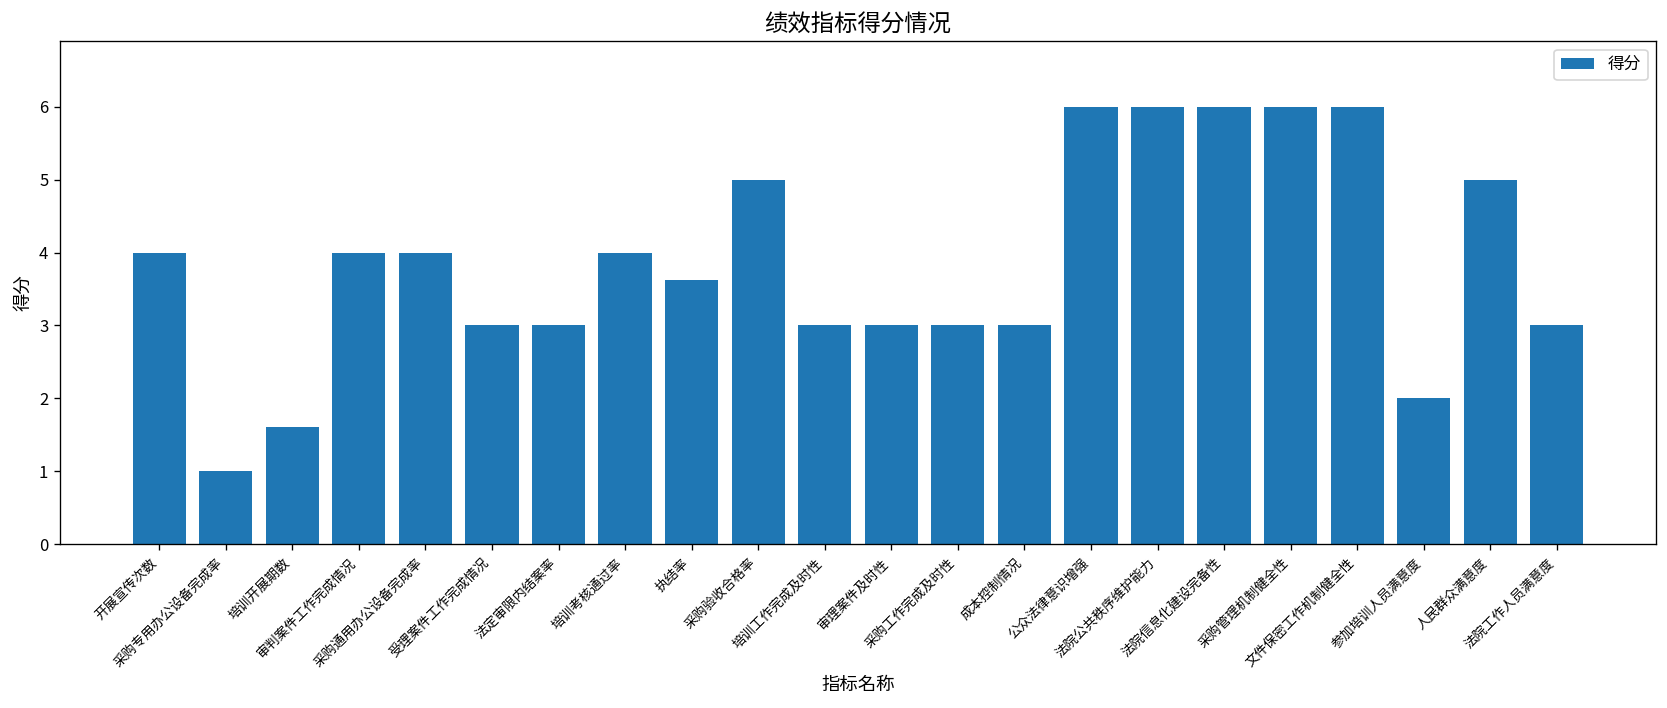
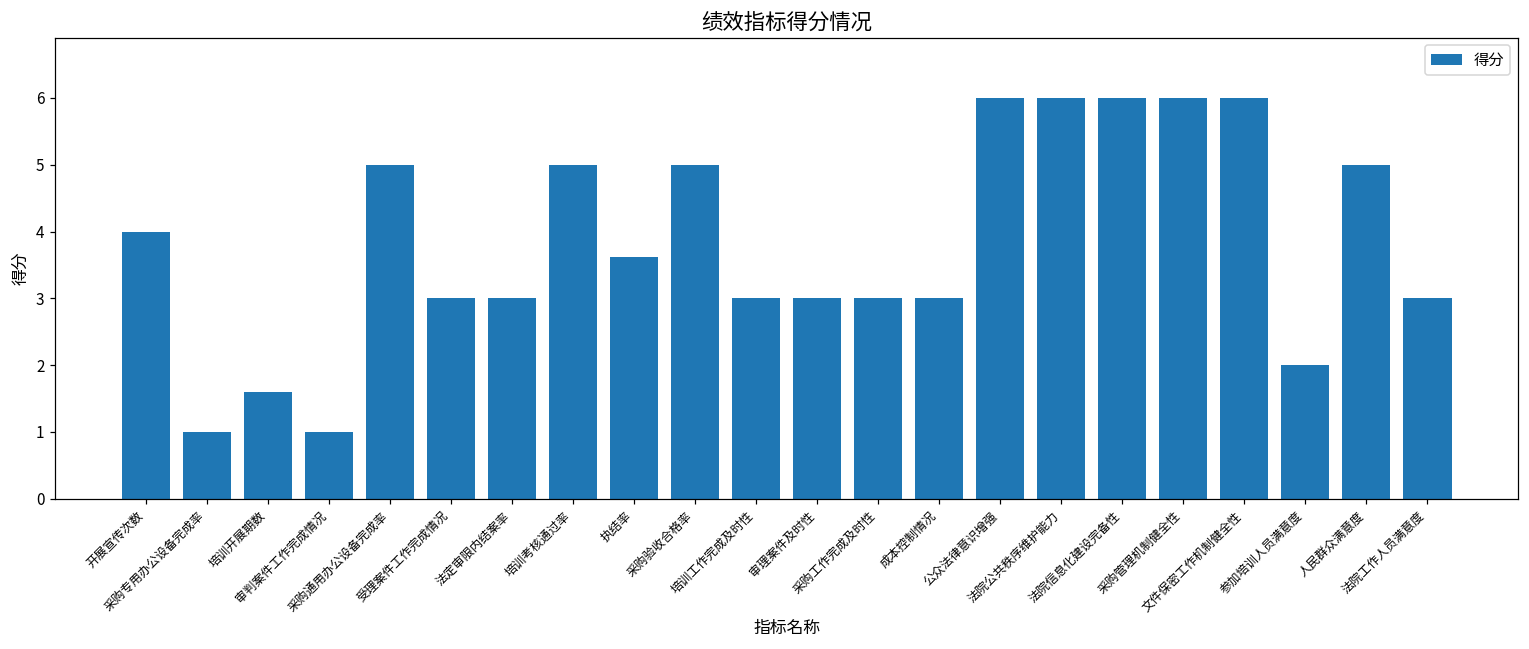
审判案件工作完成情况: 4 -> 1
采购通用办公设备完成率: 4 -> 5
培训考核通过率: 4 -> 5
